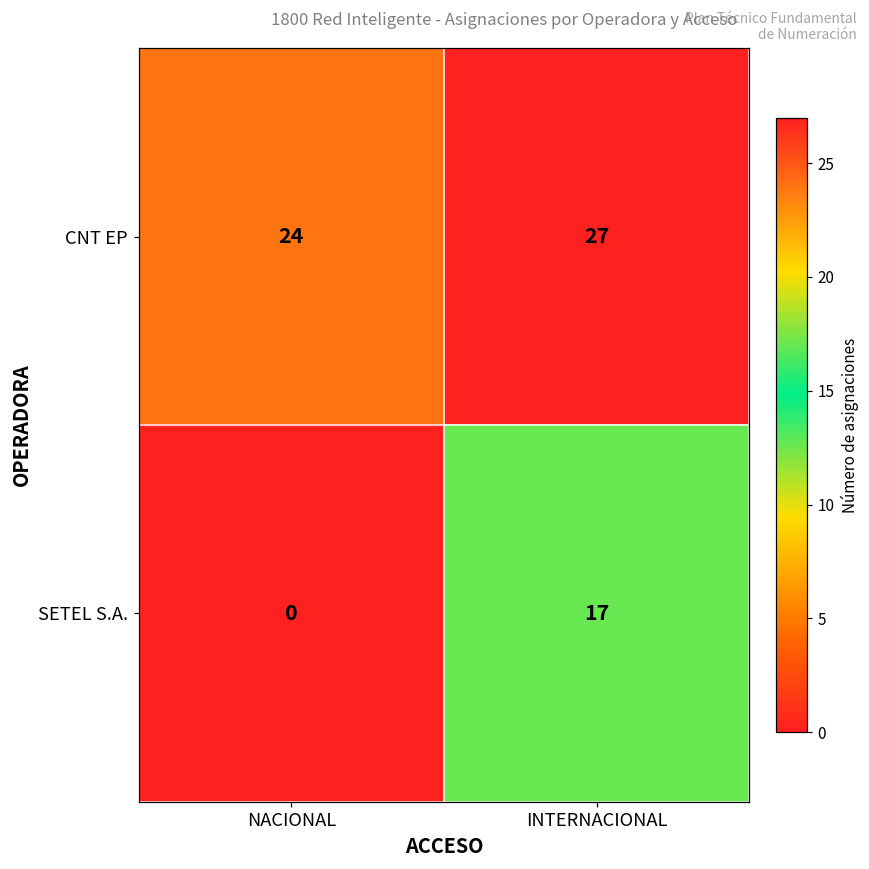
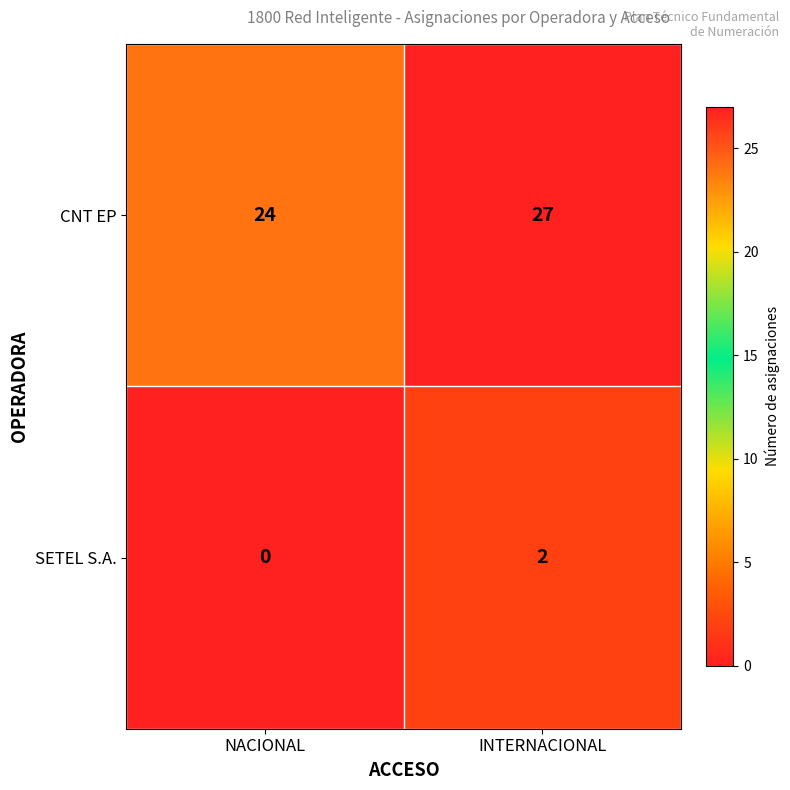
SETEL S.A., INTERNACIONAL: 17 -> 2
